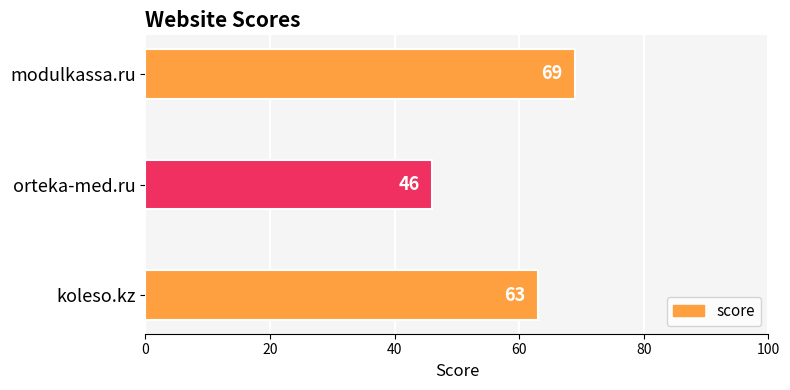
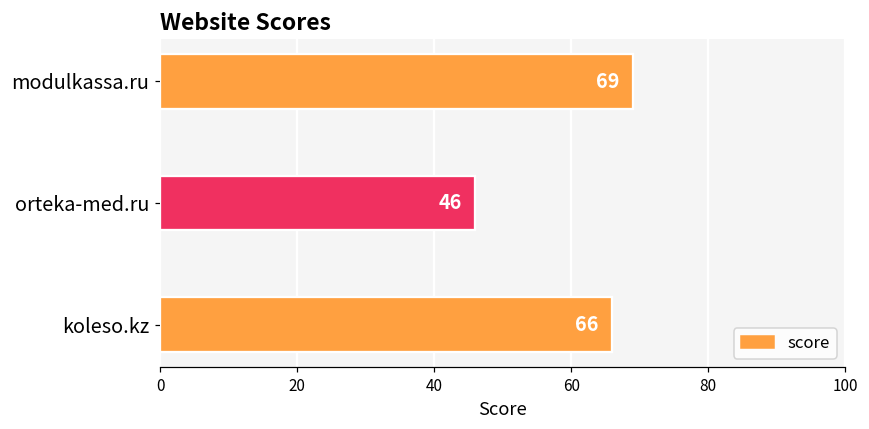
koleso.kz: 63 -> 66
